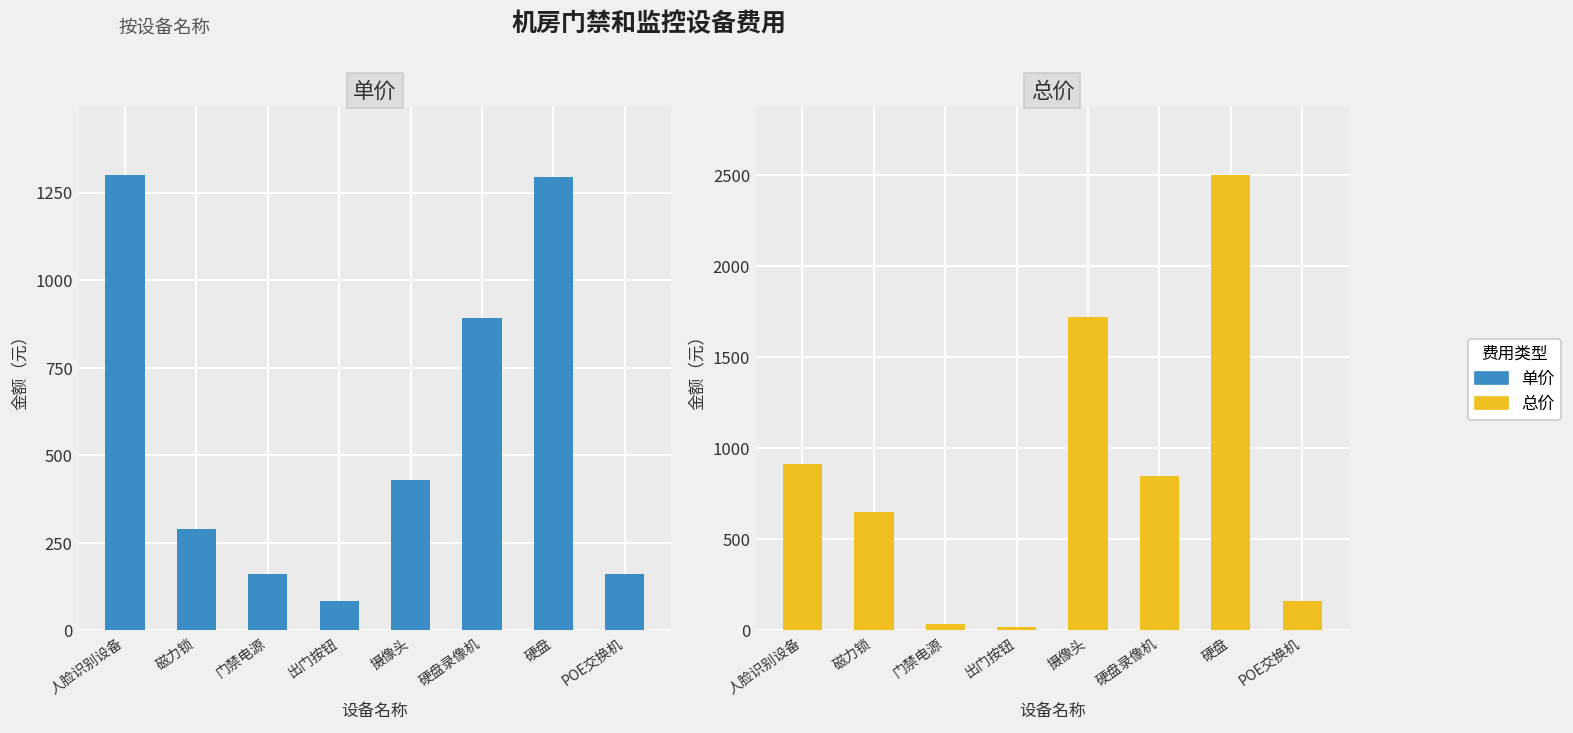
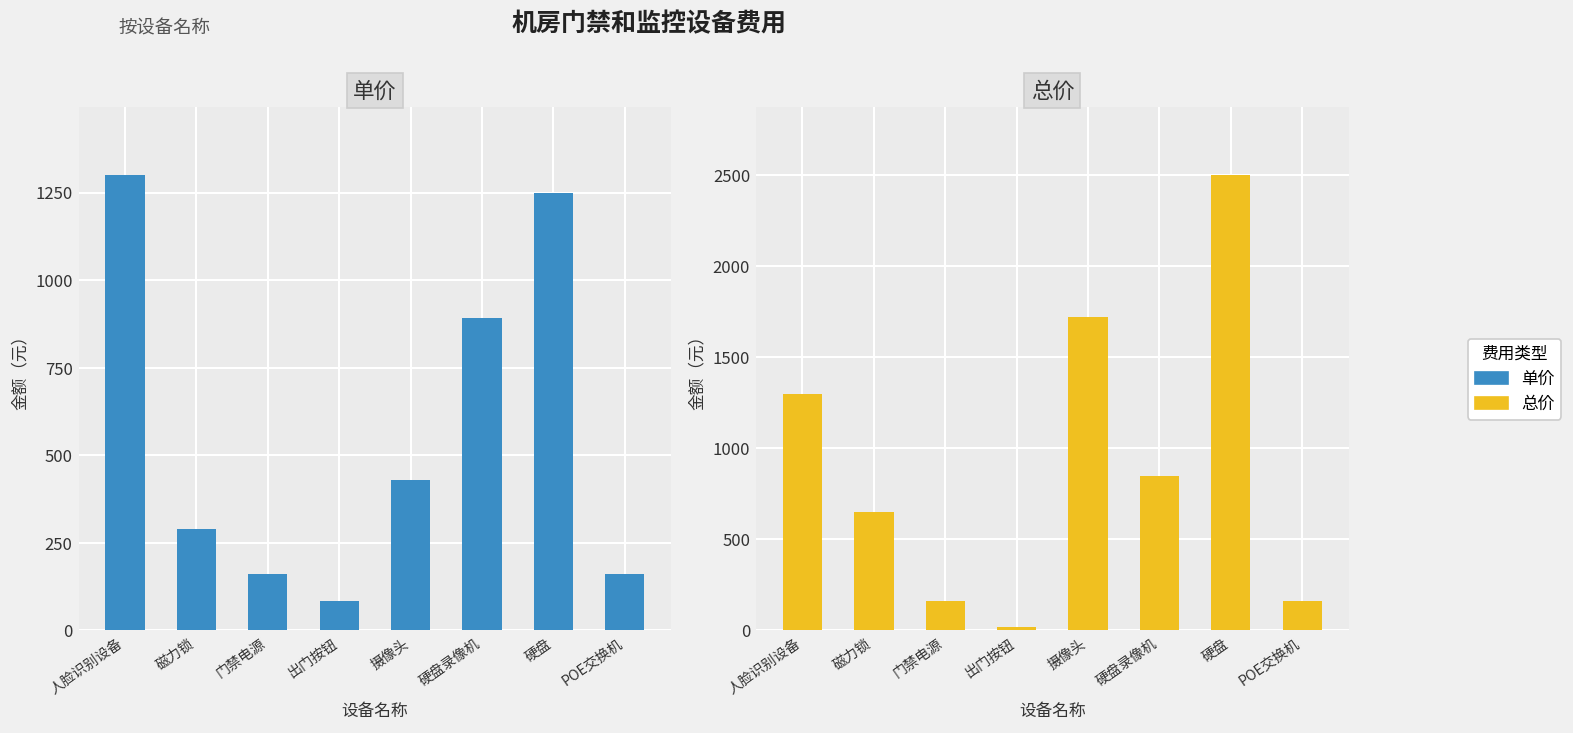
单价, 硬盘: 1290 -> 1250
总价, 人脸识别设备: 910 -> 1300
总价, 门禁电源: 40 -> 160
